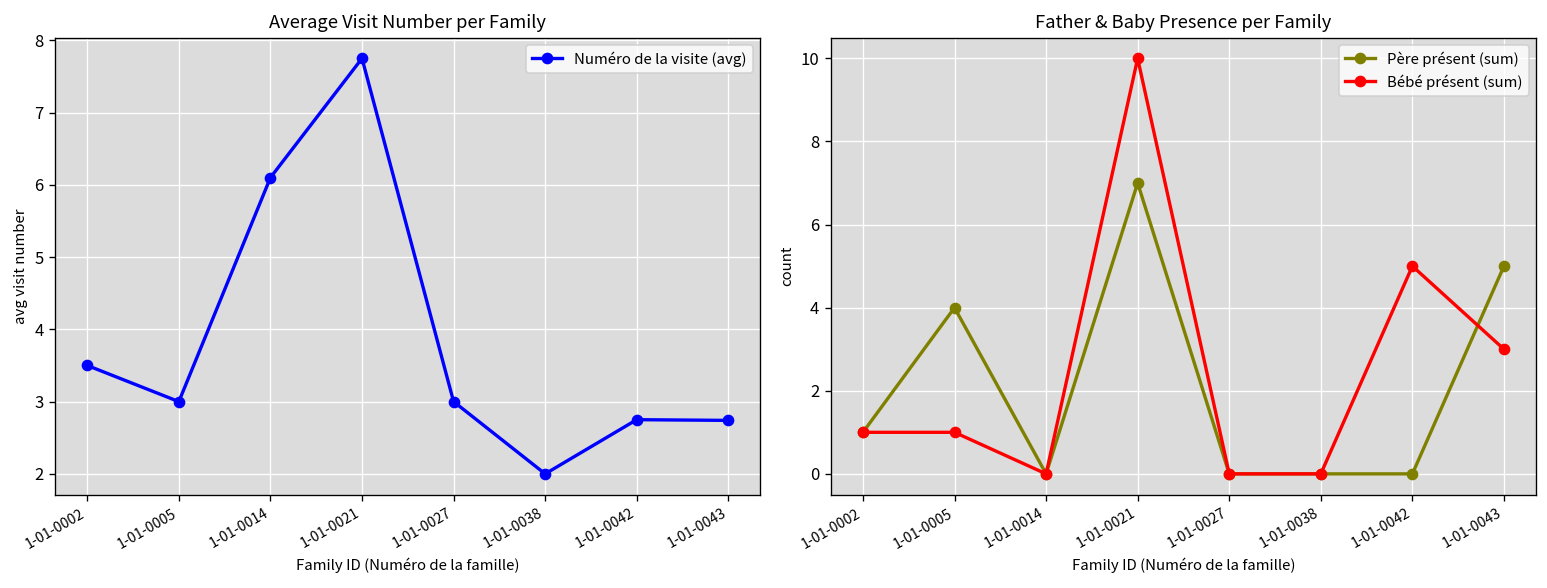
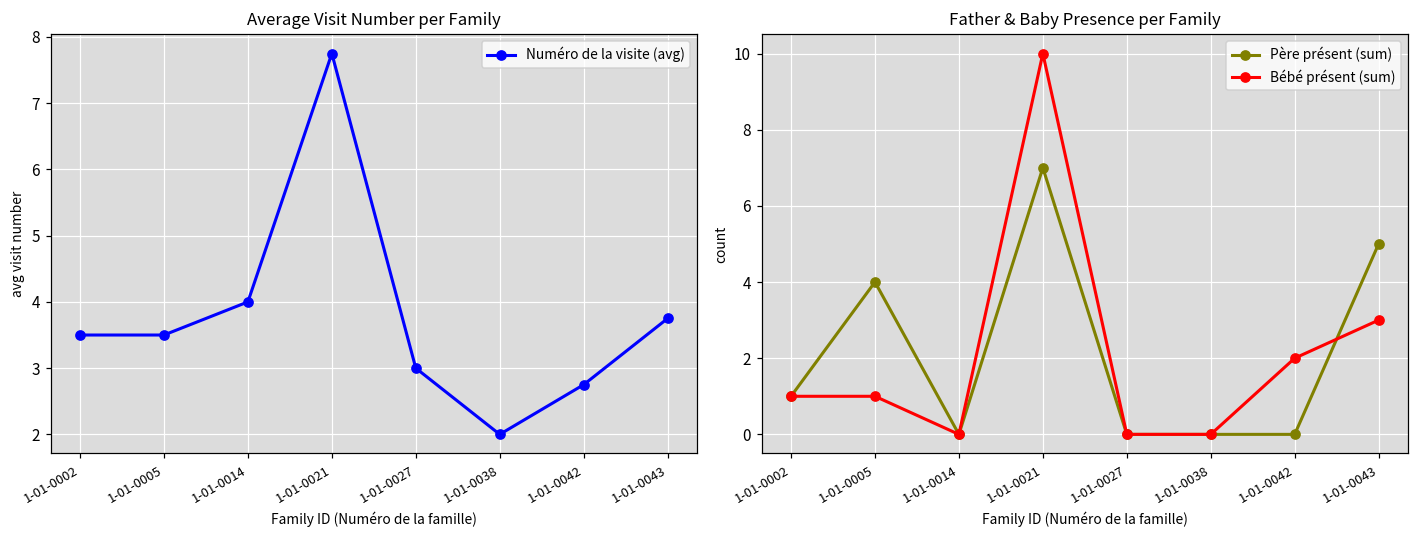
Average Visit Number per Family, 1-01-0005: 3.0 -> 3.5
Average Visit Number per Family, 1-01-0014: 6.1 -> 4.0
Average Visit Number per Family, 1-01-0043: 2.7 -> 3.8
Father & Baby Presence per Family, Bébé présent (sum), 1-01-0042: 5 -> 2
